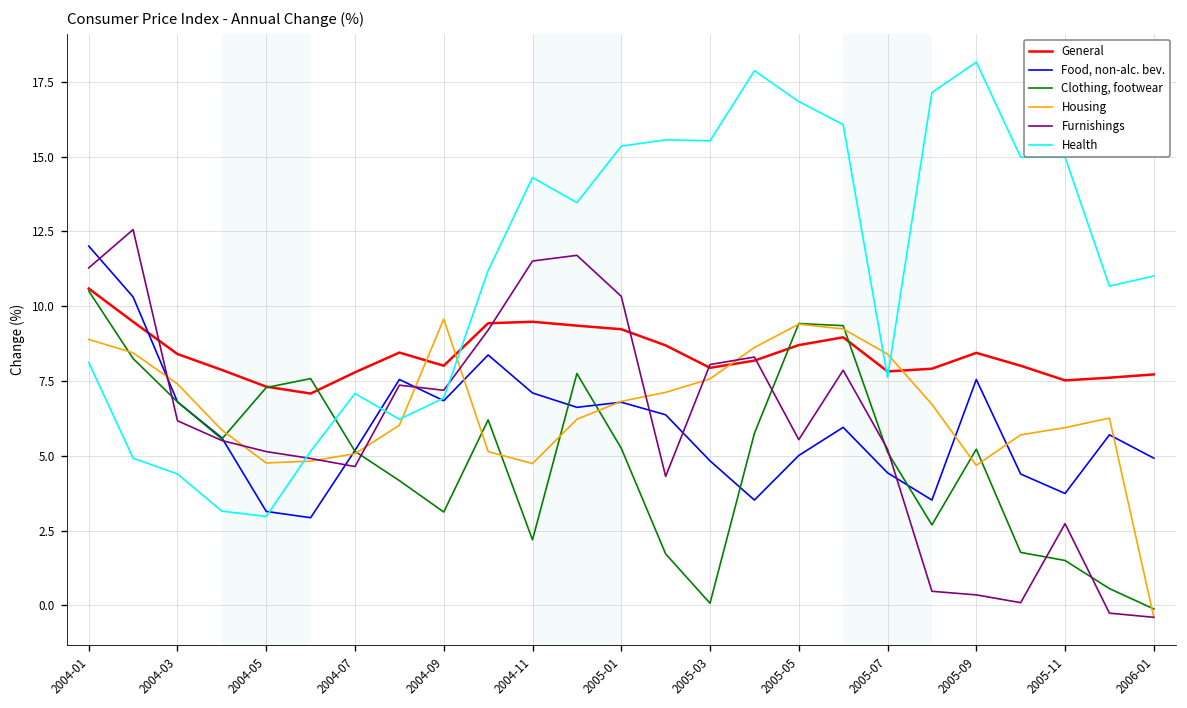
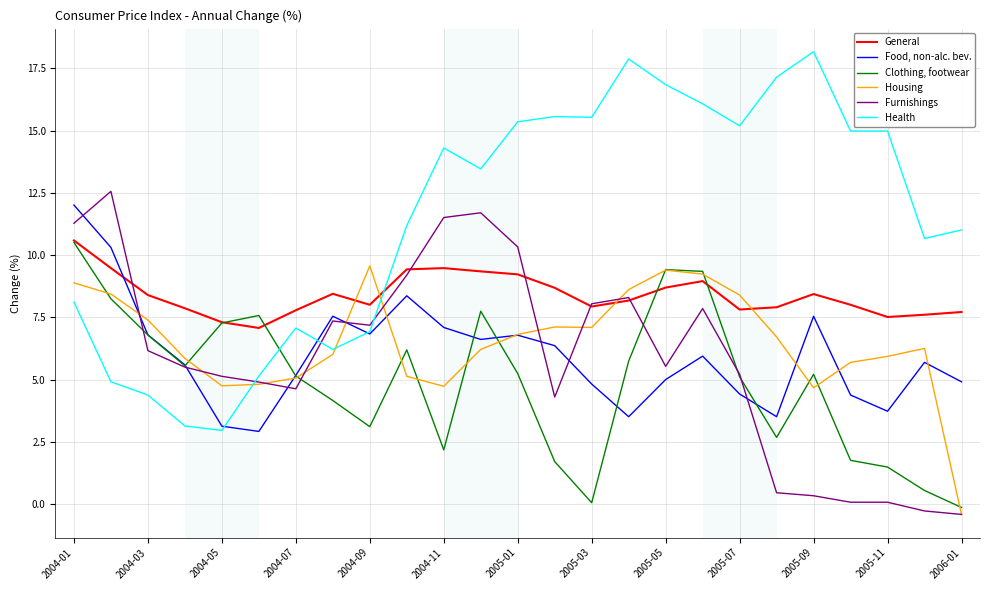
Housing, 2005-03: 7.6 -> 7.1
Health, 2005-07: 7.6 -> 15.2
Furnishings, 2005-11: 2.7 -> 0.1
